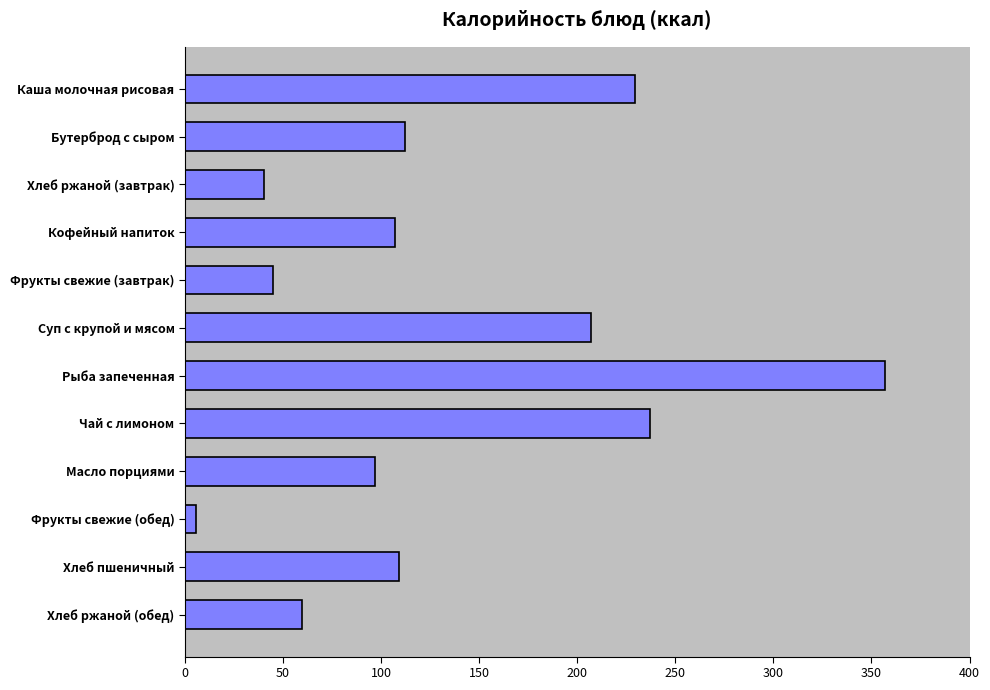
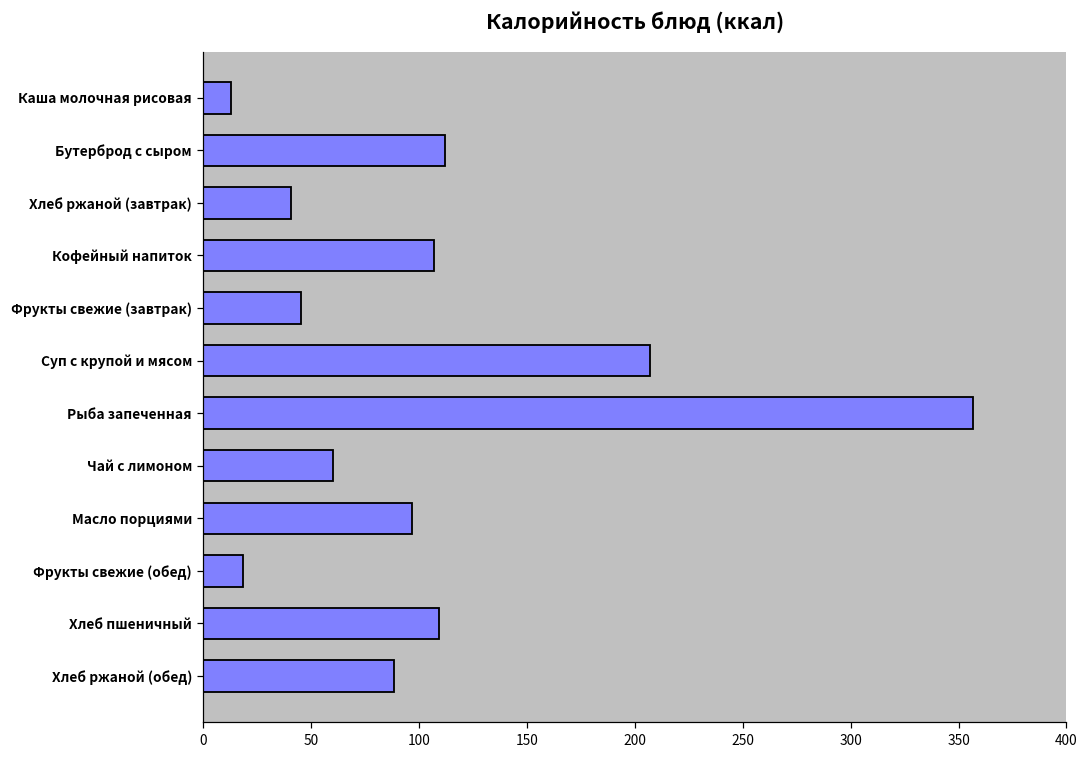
Каша молочная рисовая: 229 -> 13
Чай с лимоном: 237 -> 60
Фрукты свежие (обед): 6 -> 18
Хлеб ржаной (обед): 60 -> 89
